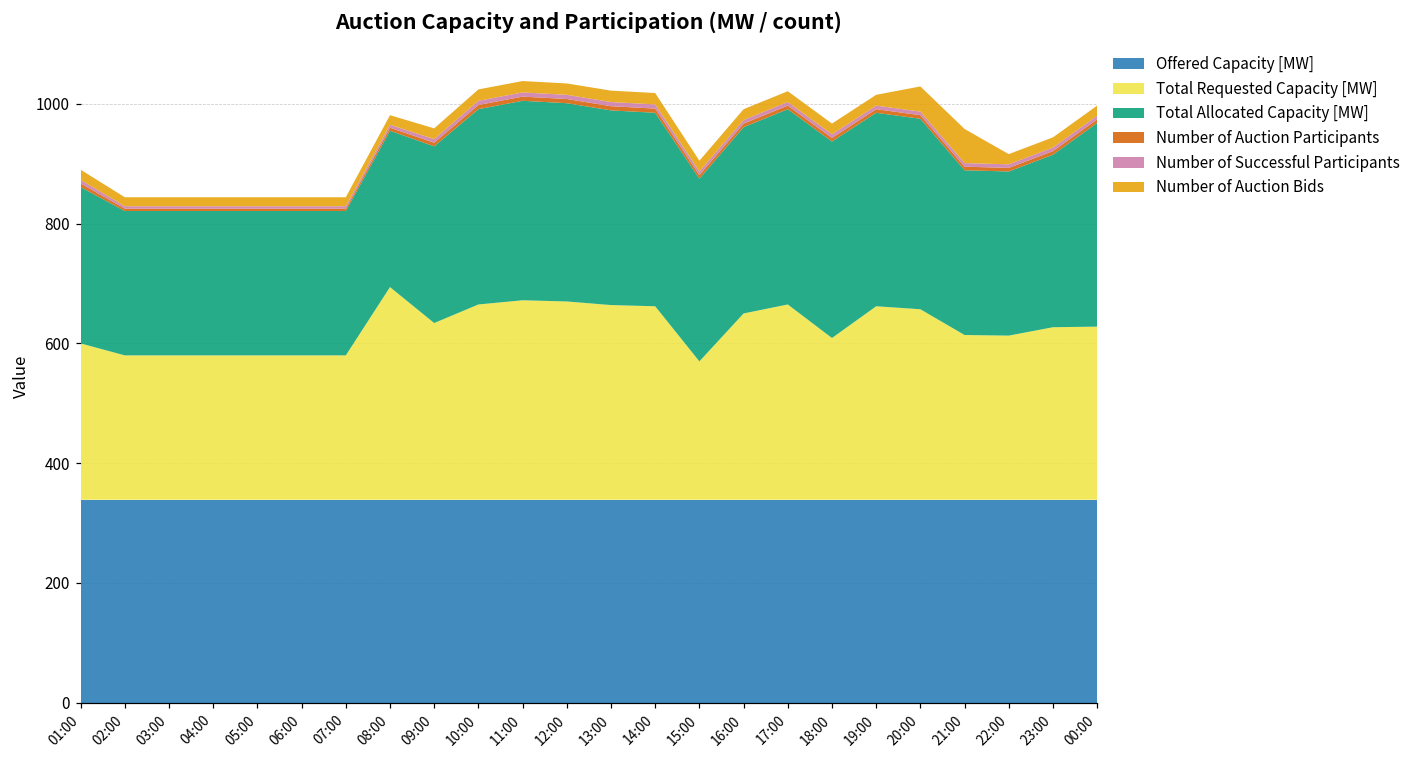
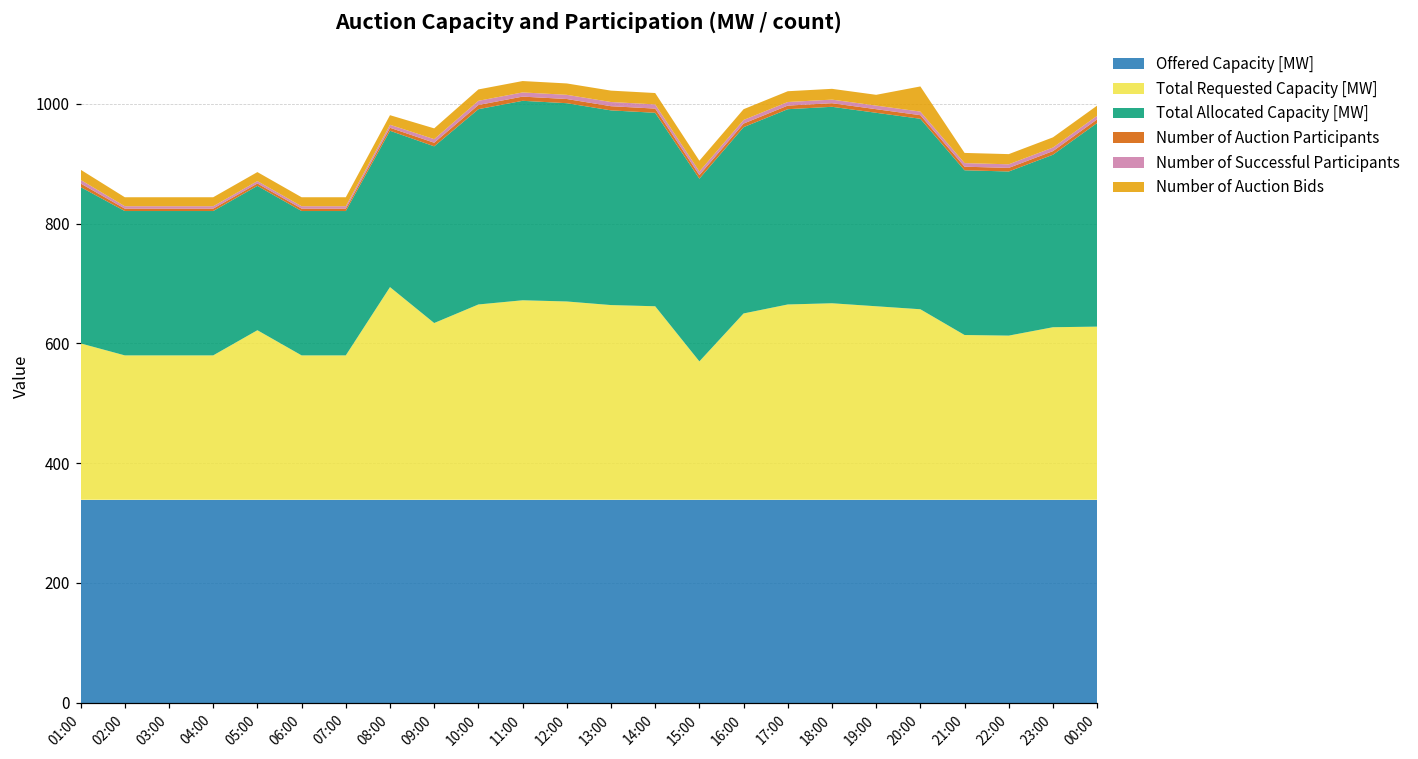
Total Requested Capacity [MW], 05:00: 240 -> 280
Total Requested Capacity [MW], 18:00: 270 -> 330
Number of Auction Bids, 21:00: 60 -> 20
